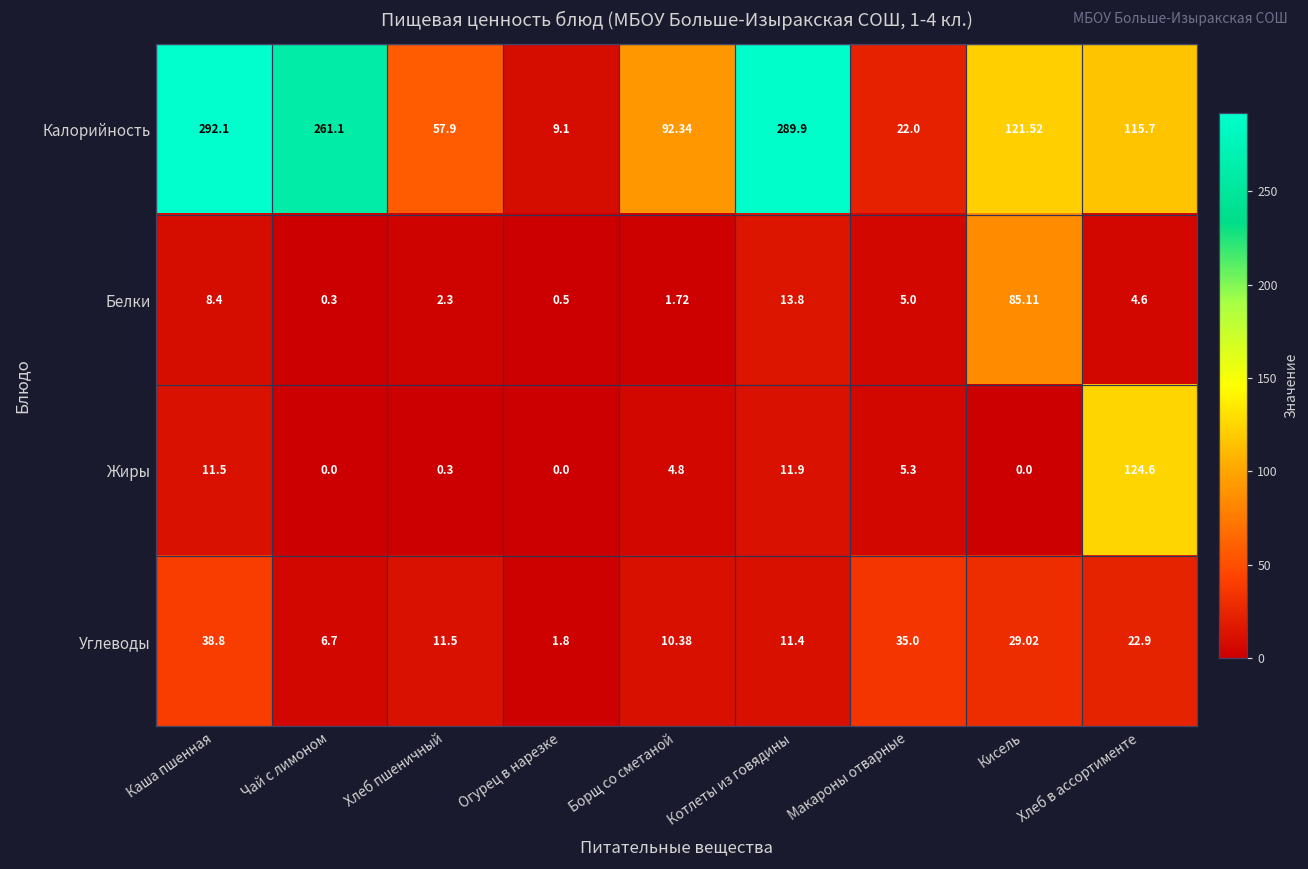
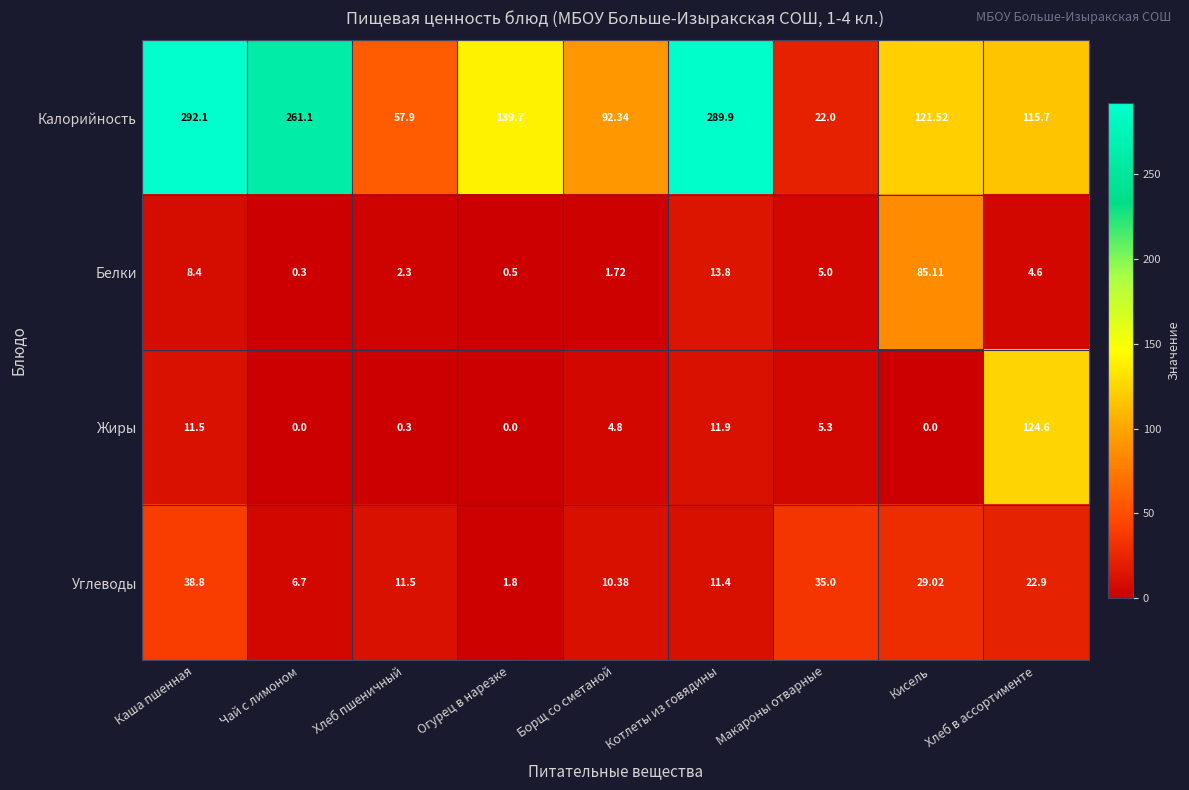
Калорийность, Огурец в нарезке: 9.1 -> 139.7
